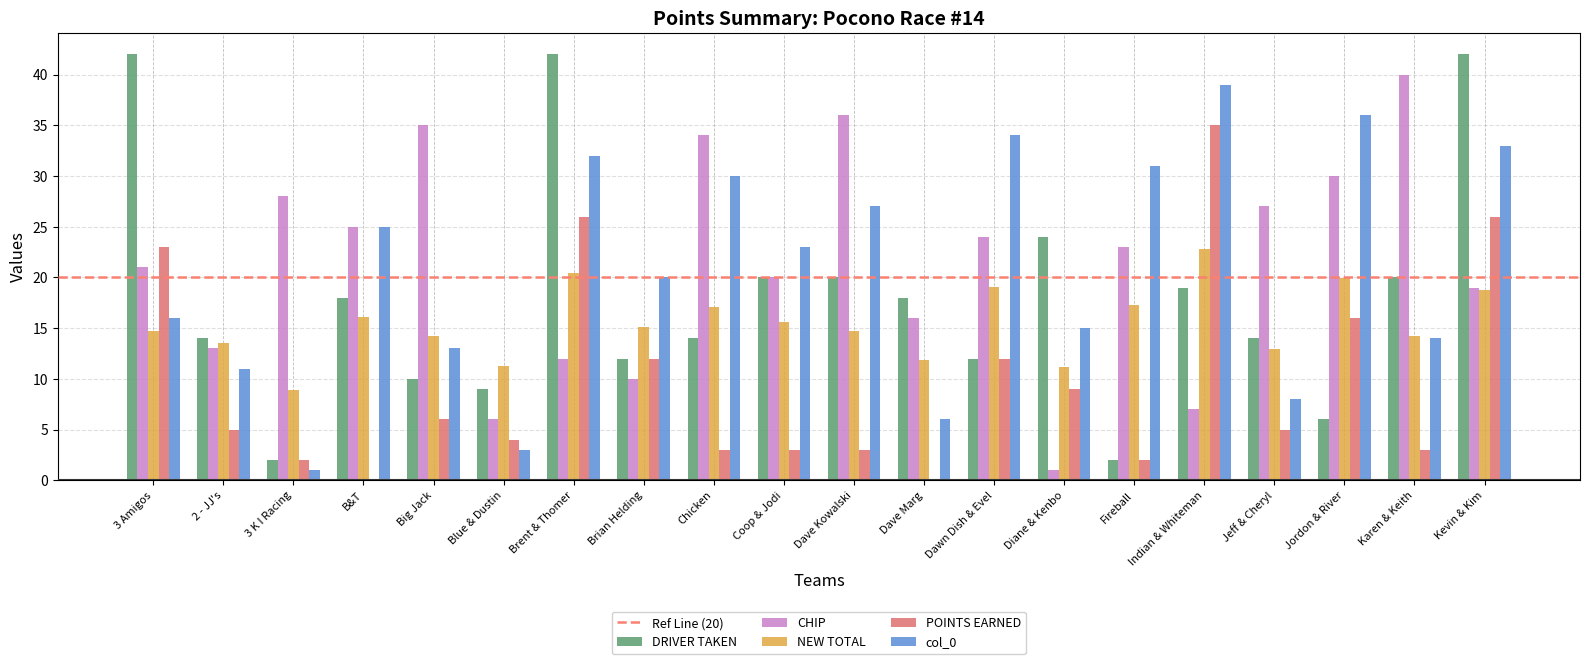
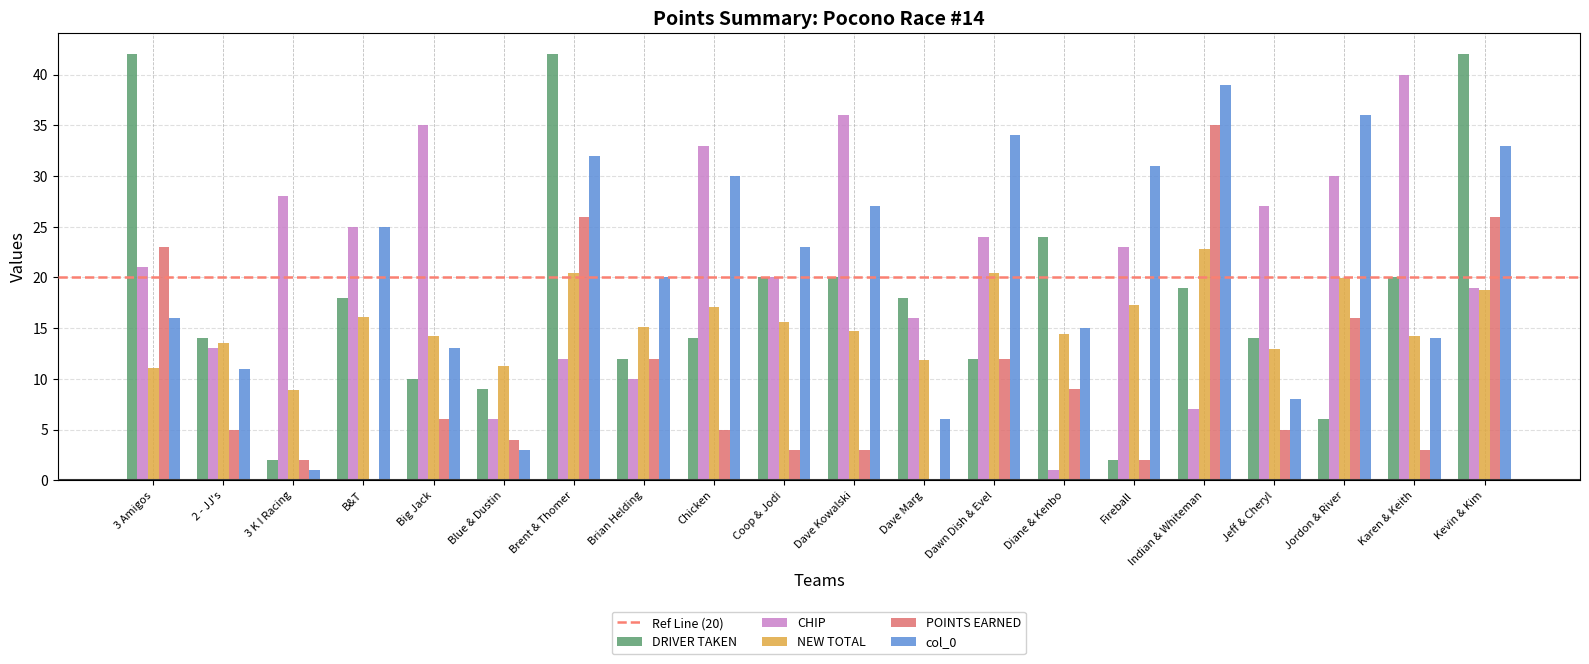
NEW TOTAL, 3 Amigos: 14.7 -> 11.1
CHIP, Chicken: 34 -> 33
POINTS EARNED, Chicken: 3 -> 5
NEW TOTAL, Dawn Dish & Evel: 19.1 -> 20.4
NEW TOTAL, Diane & Kenbo: 11.2 -> 14.4
